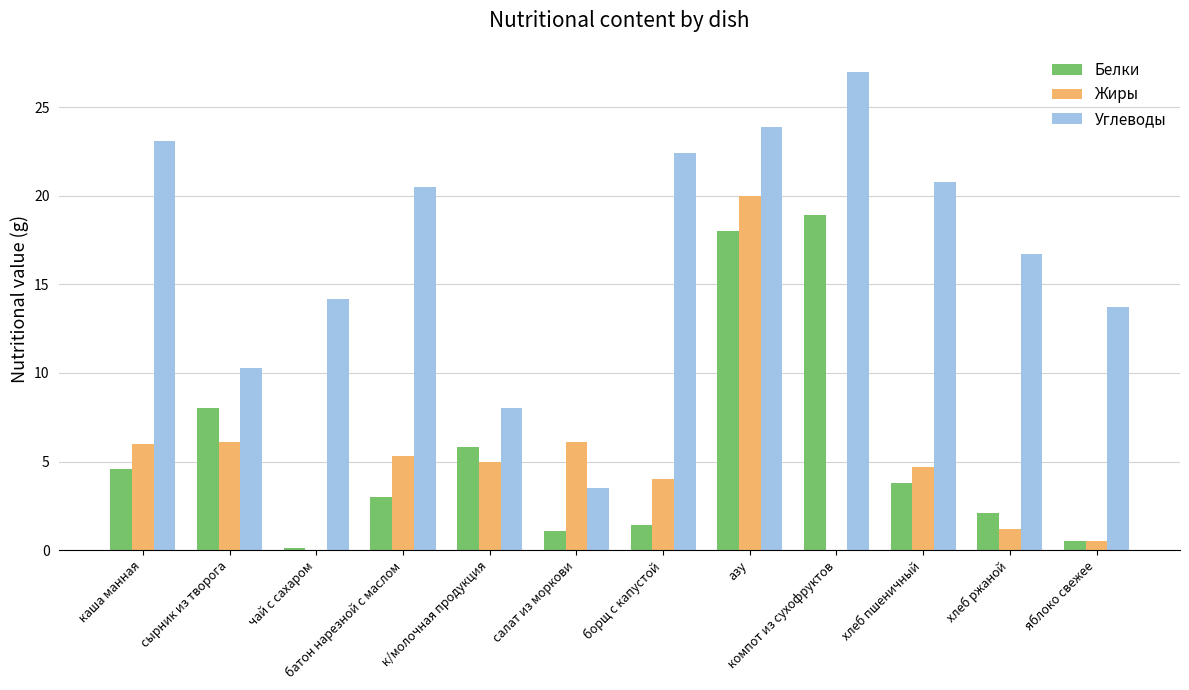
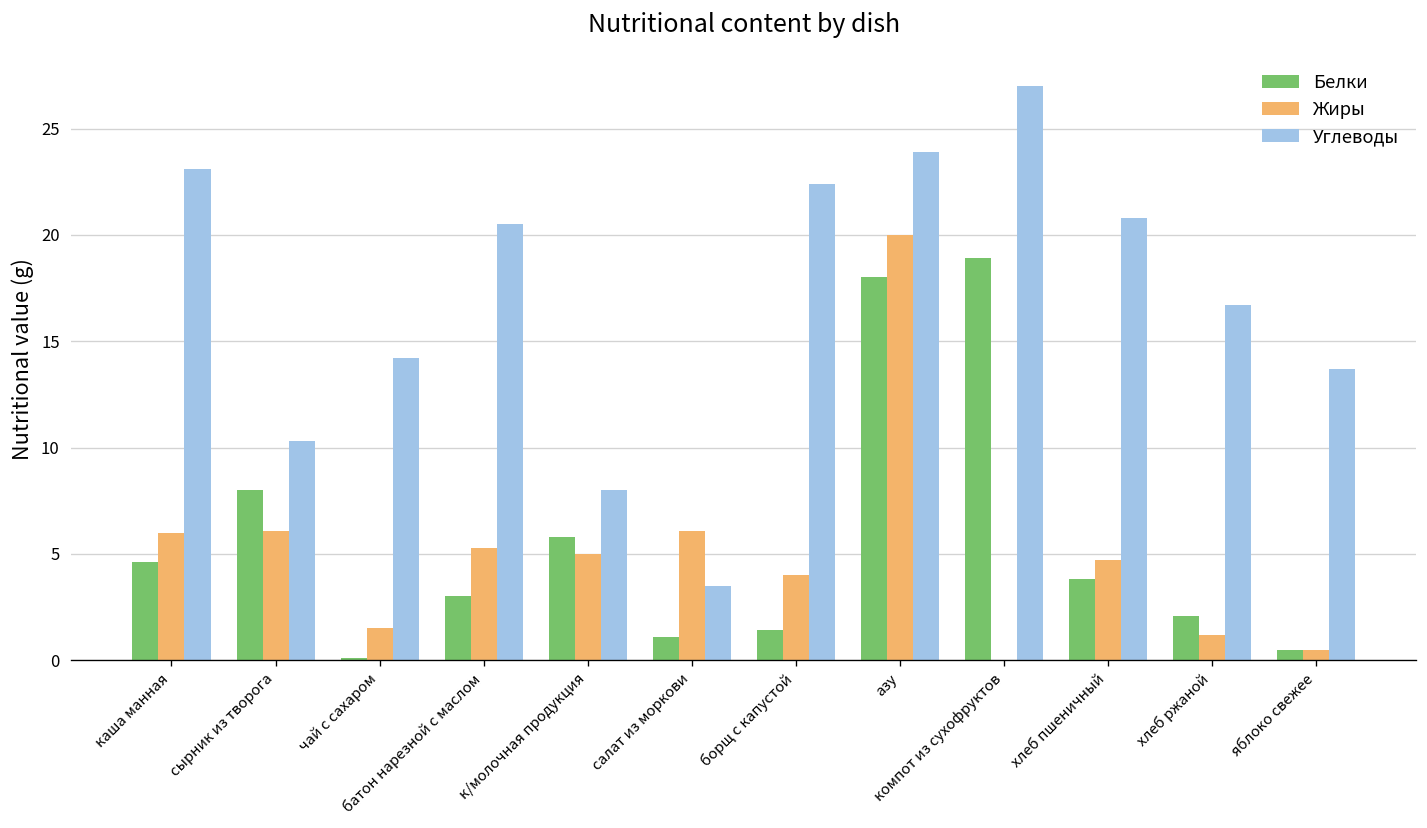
Жиры, чай с сахаром: 0.0 -> 1.5
